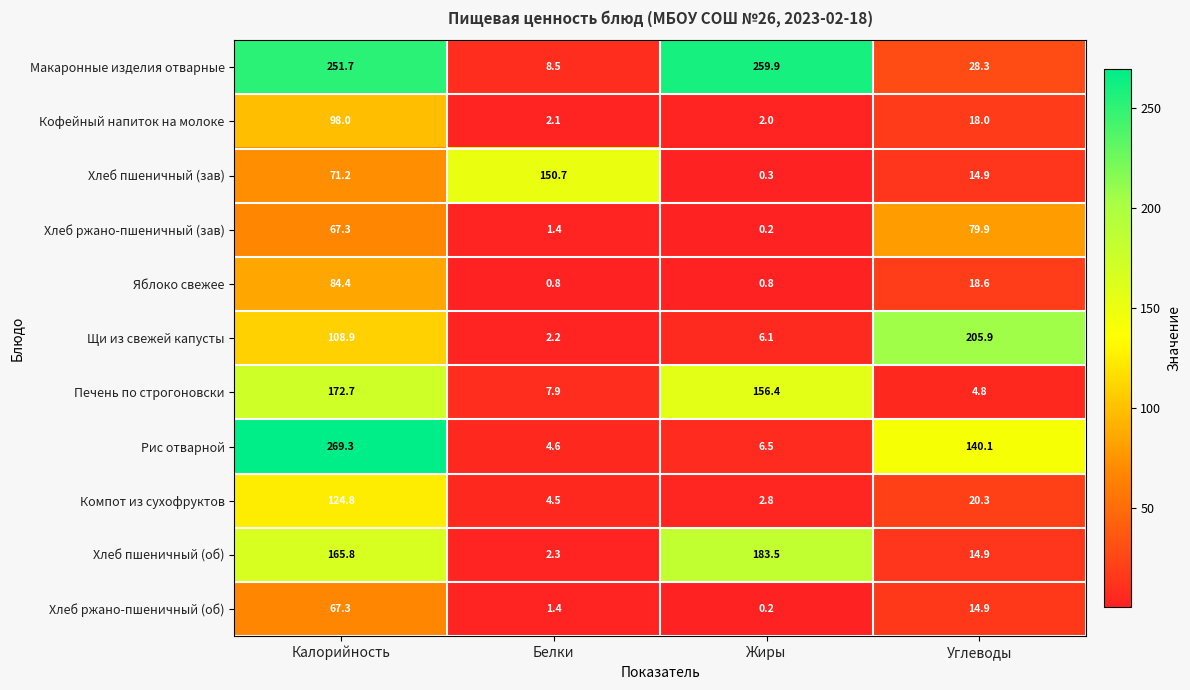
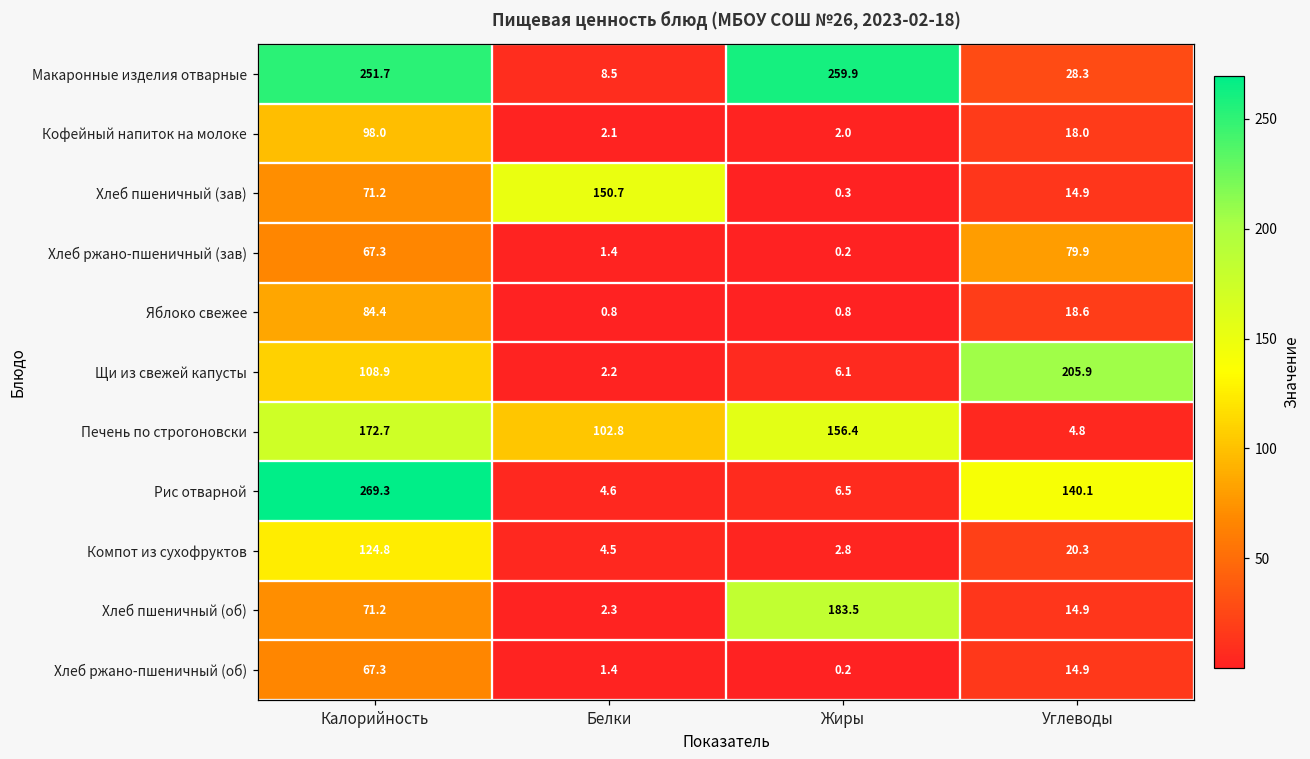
Печень по строгоновски, Белки: 7.9 -> 102.8
Хлеб пшеничный (об), Калорийность: 165.8 -> 71.2
